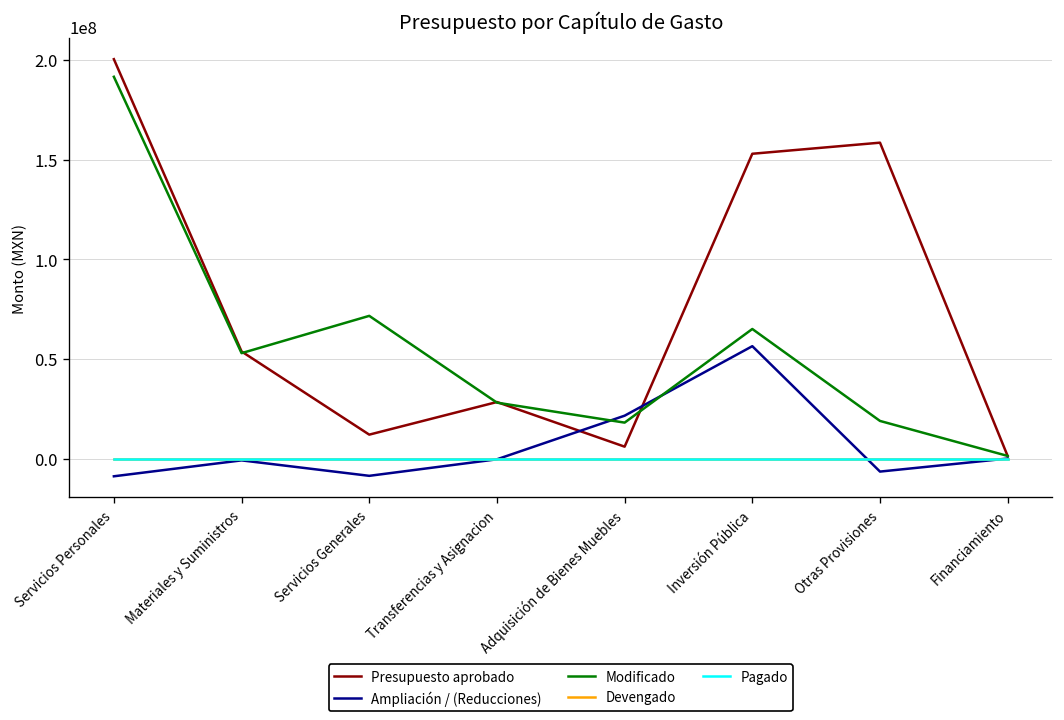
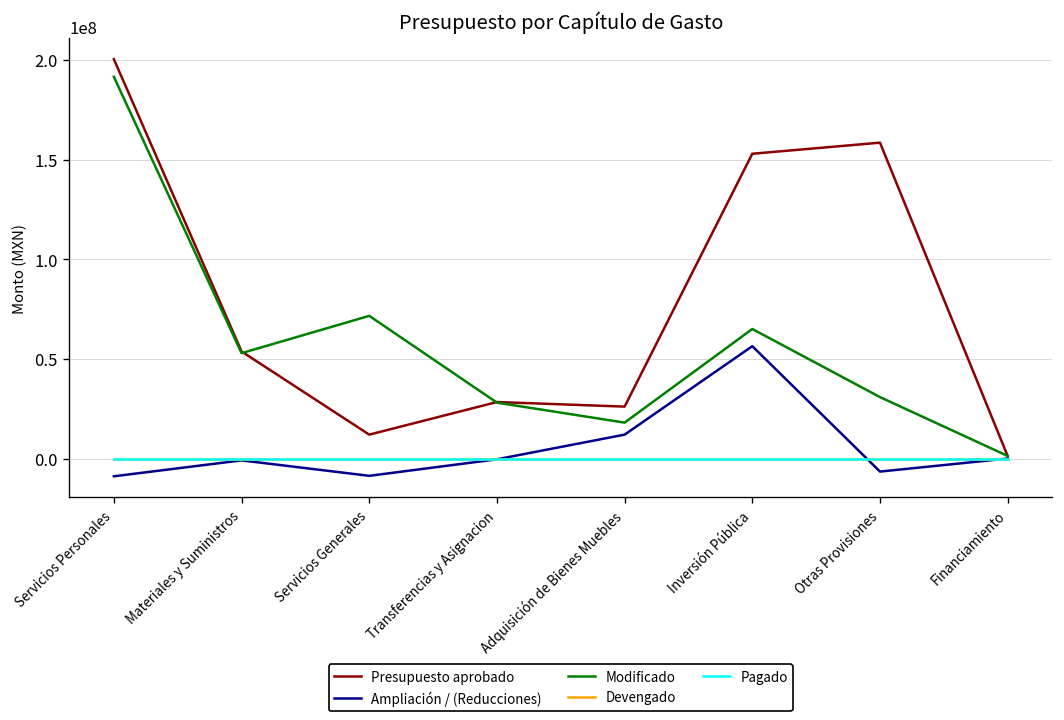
Presupuesto aprobado, Adquisición de Bienes Muebles: 6000000 -> 26000000
Ampliación / (Reducciones), Adquisición de Bienes Muebles: 22000000 -> 12000000
Modificado, Otras Provisiones: 19000000 -> 31000000
